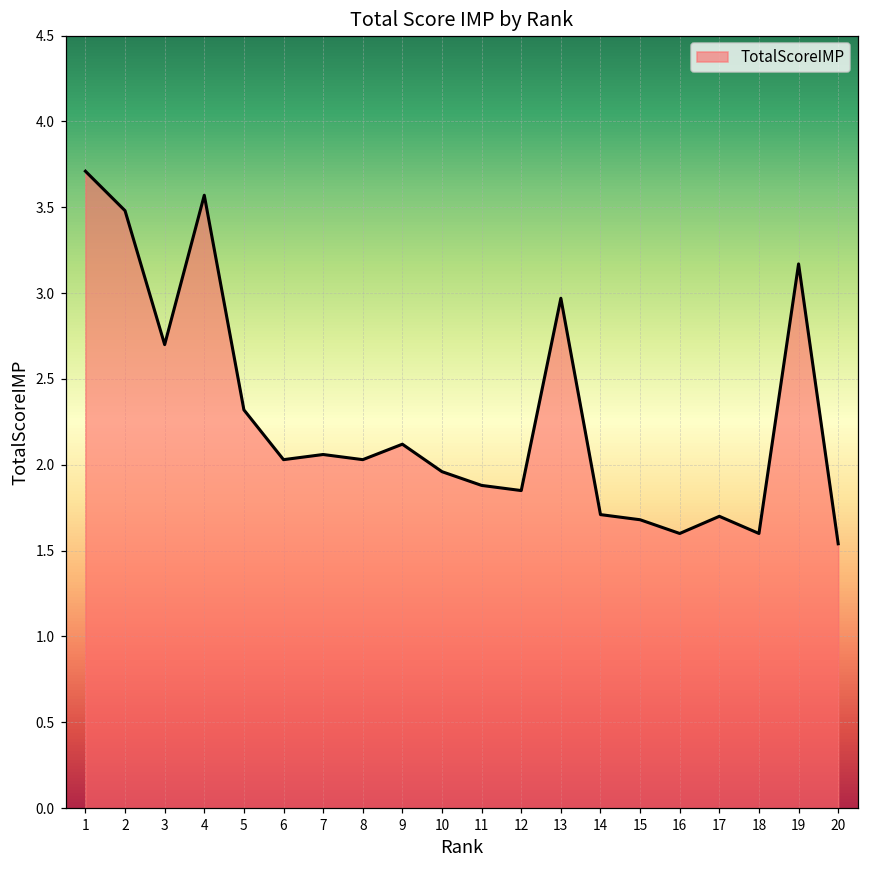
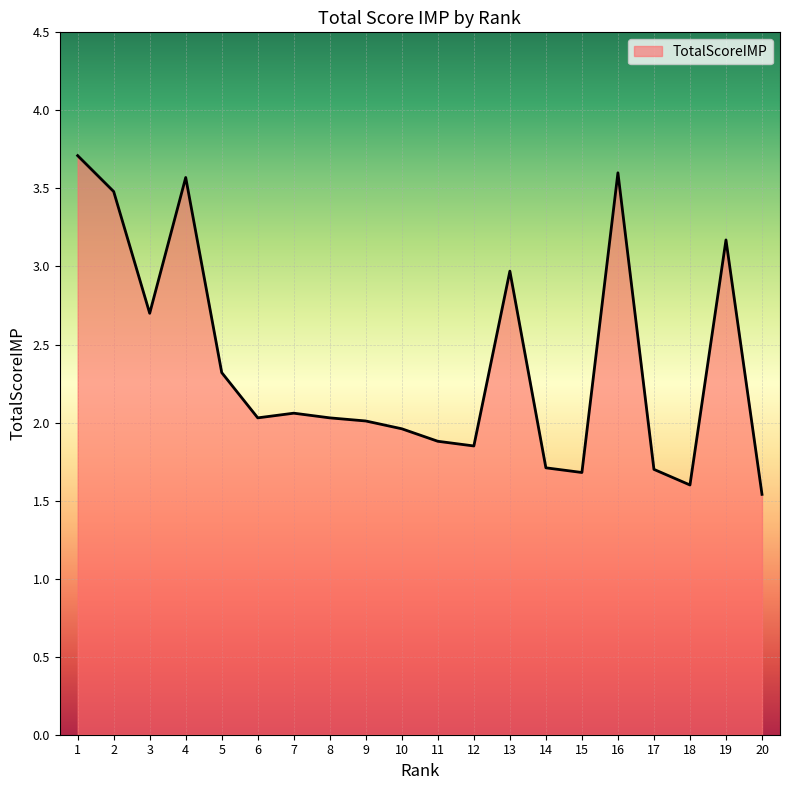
9: 2.12 -> 2.01
16: 1.6 -> 3.6
